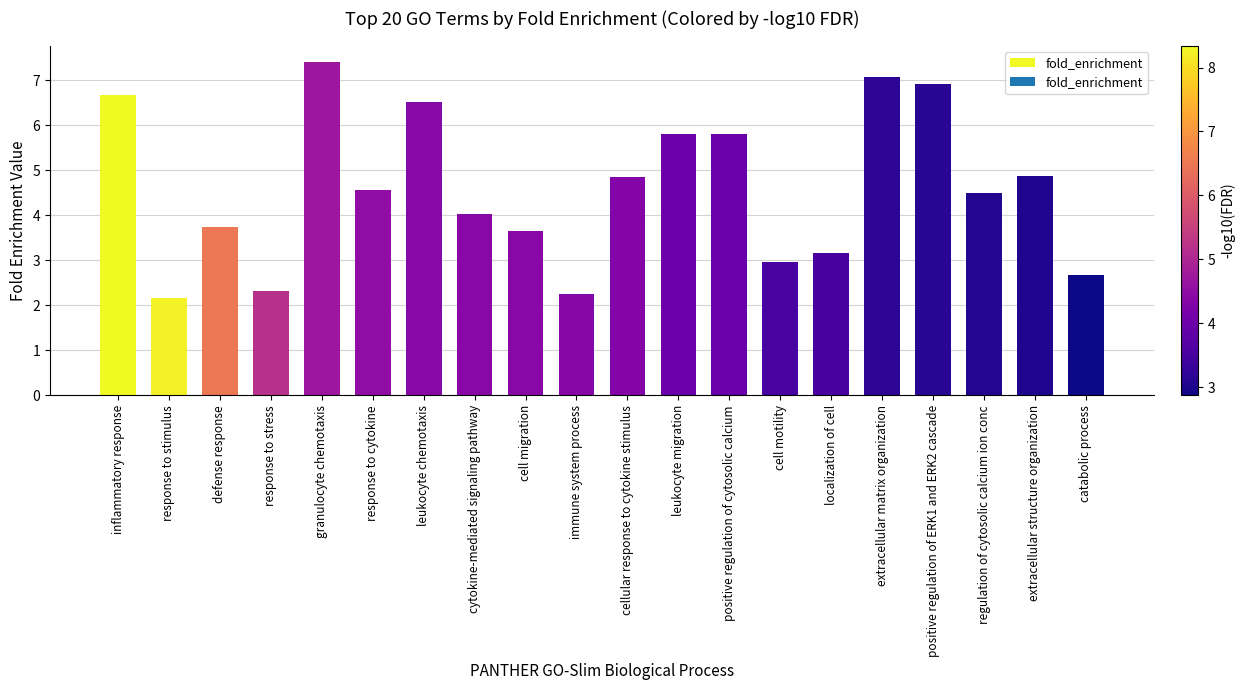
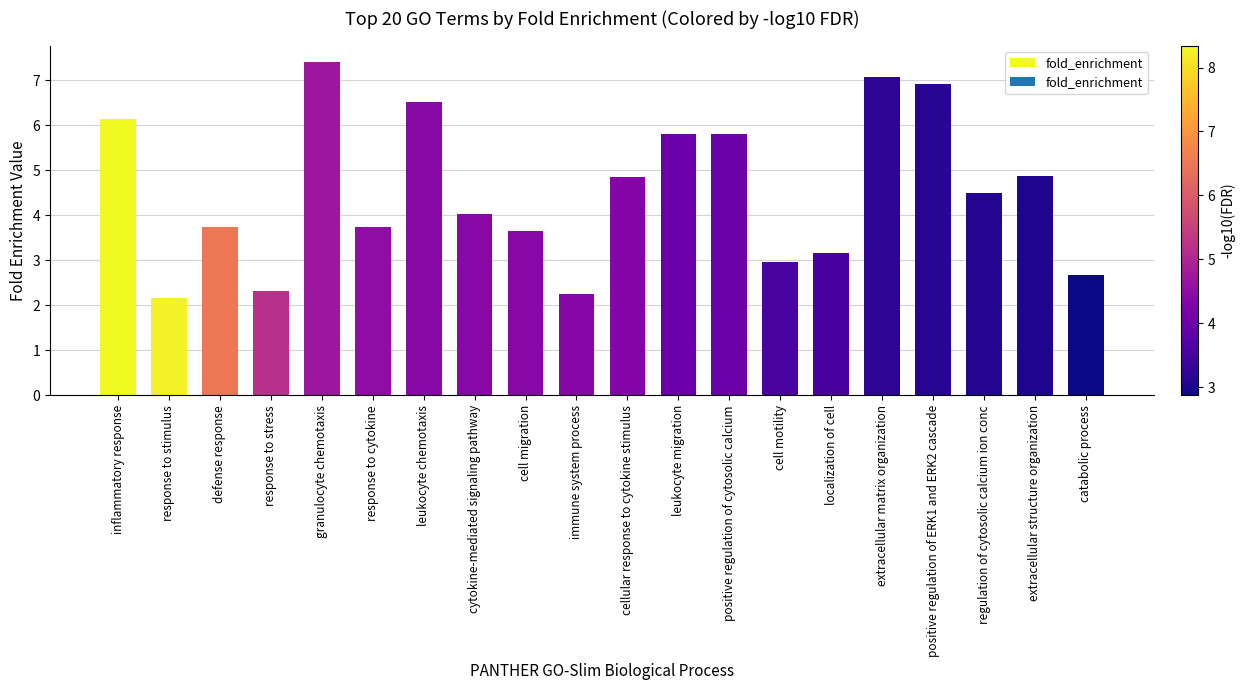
inflammatory response: 6.7 -> 6.1
response to cytokine: 4.6 -> 3.7
